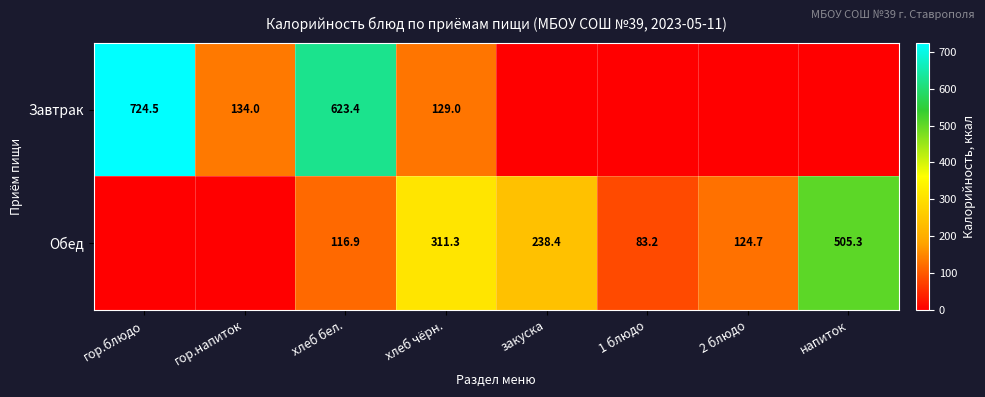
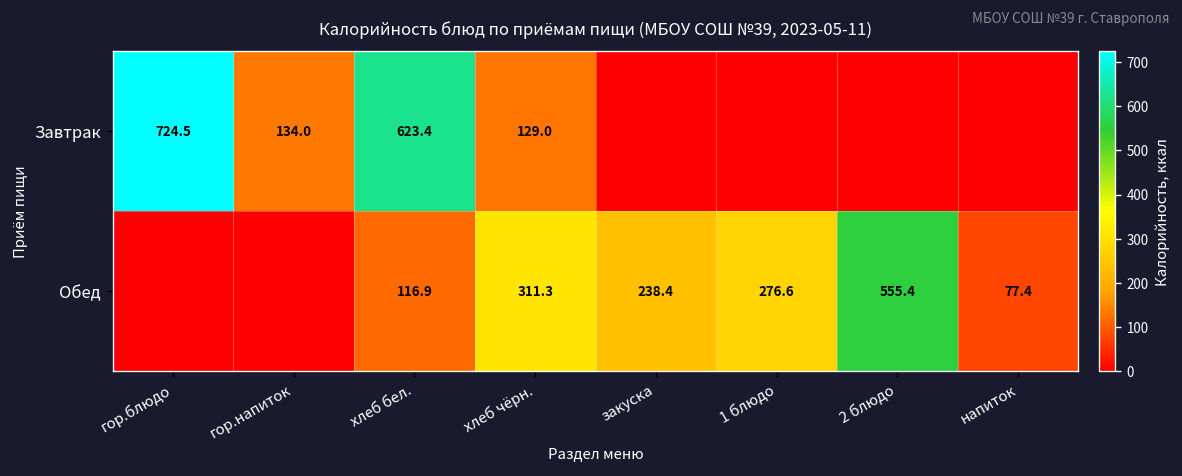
Обед, 1 блюдо: 83.2 -> 276.6
Обед, 2 блюдо: 124.7 -> 555.4
Обед, напиток: 505.3 -> 77.4
